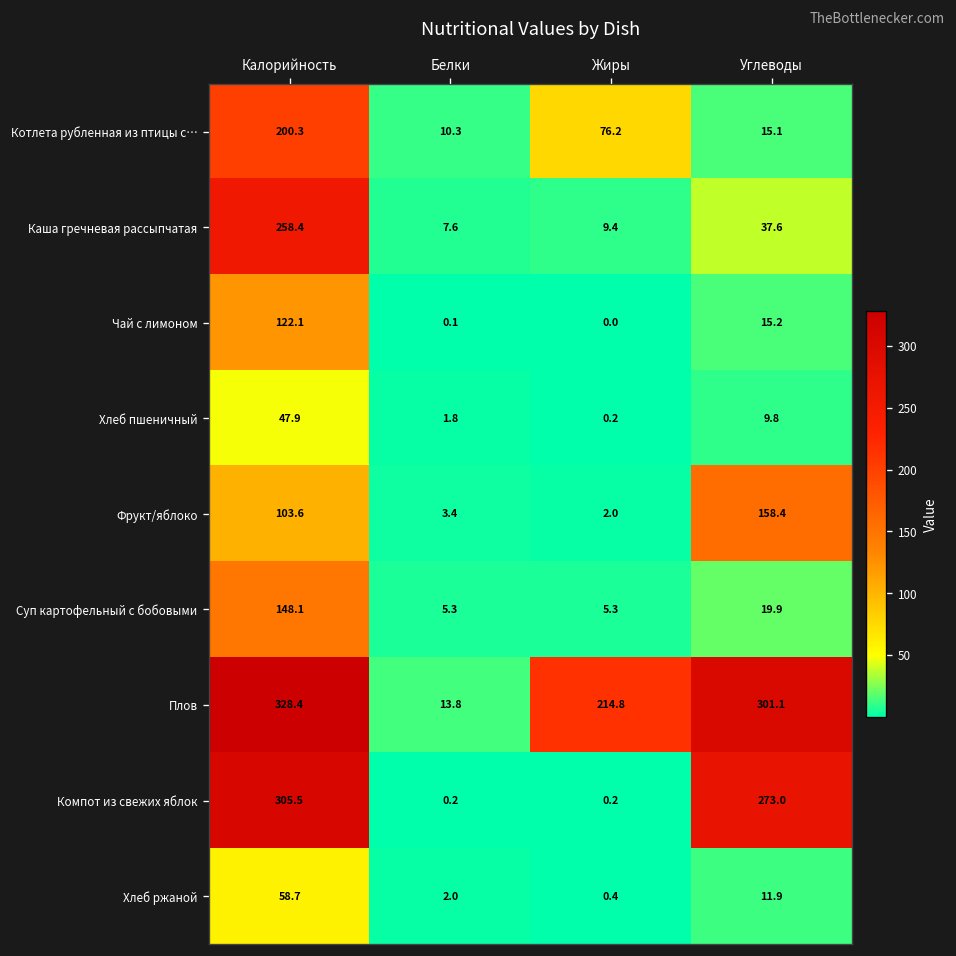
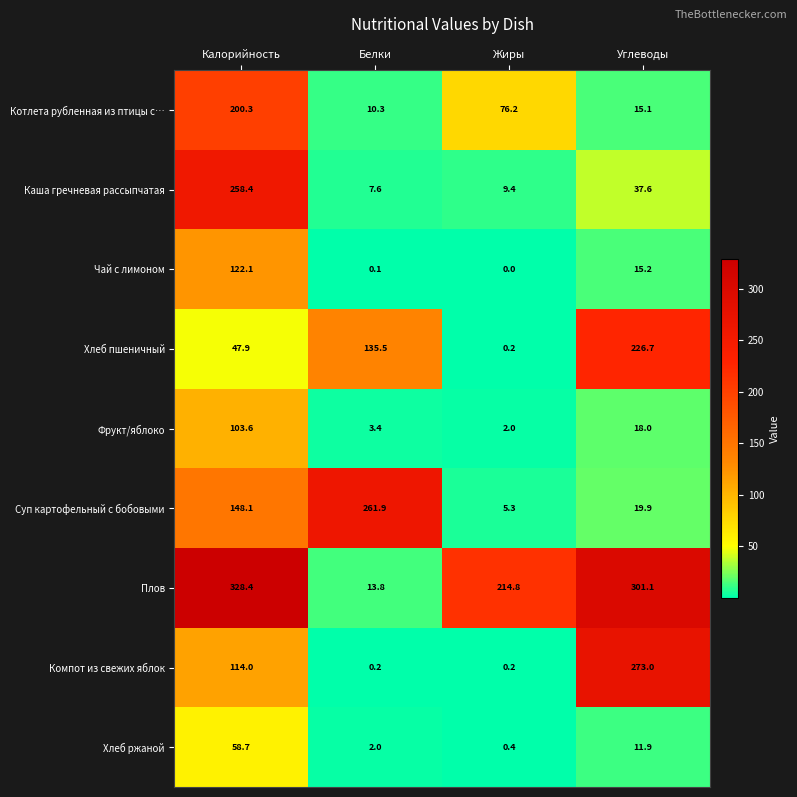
Хлеб пшеничный, Белки: 1.8 -> 135.5
Хлеб пшеничный, Углеводы: 9.8 -> 226.7
Фрукт/яблоко, Углеводы: 158.4 -> 18.0
Суп картофельный с бобовыми, Белки: 5.3 -> 261.9
Компот из свежих яблок, Калорийность: 305.5 -> 114.0
